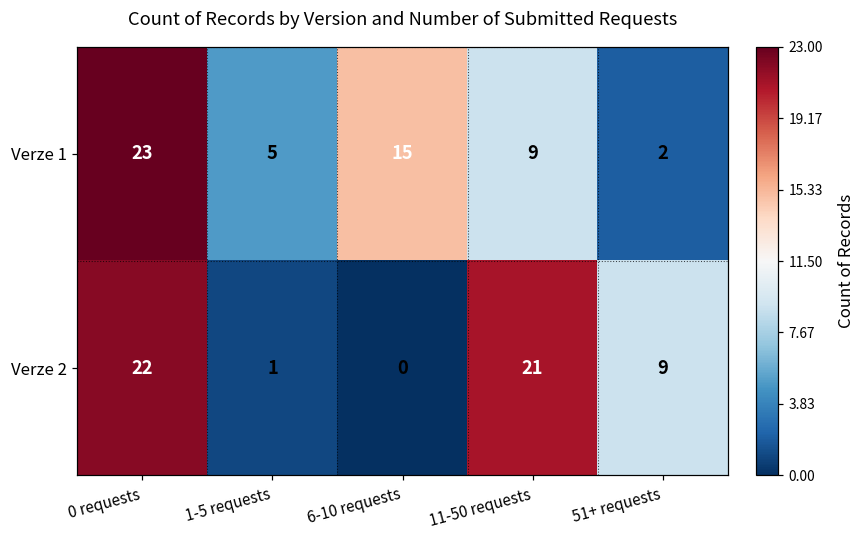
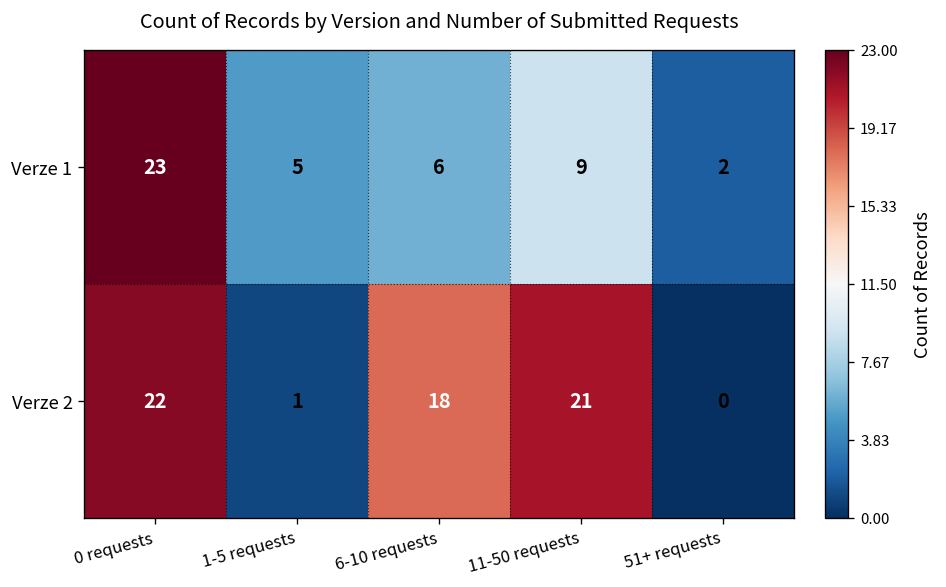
Verze 1, 6-10 requests: 15 -> 6
Verze 2, 6-10 requests: 0 -> 18
Verze 2, 51+ requests: 9 -> 0
